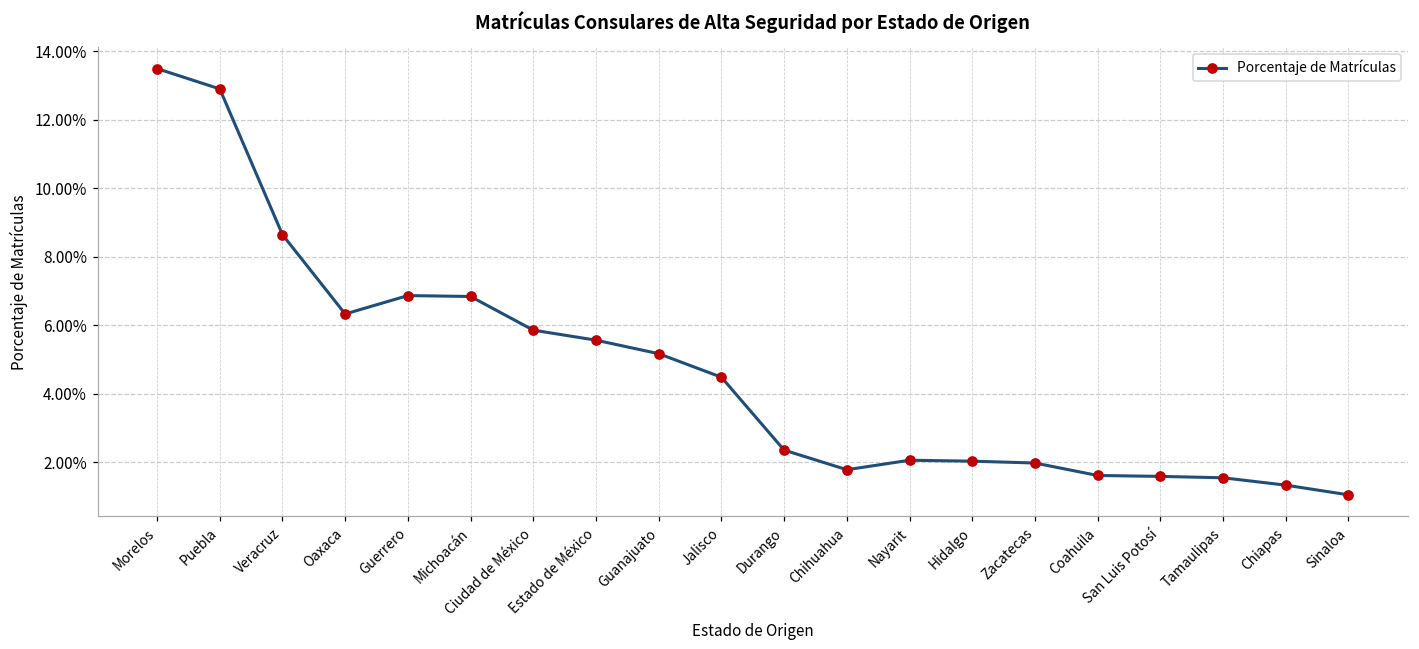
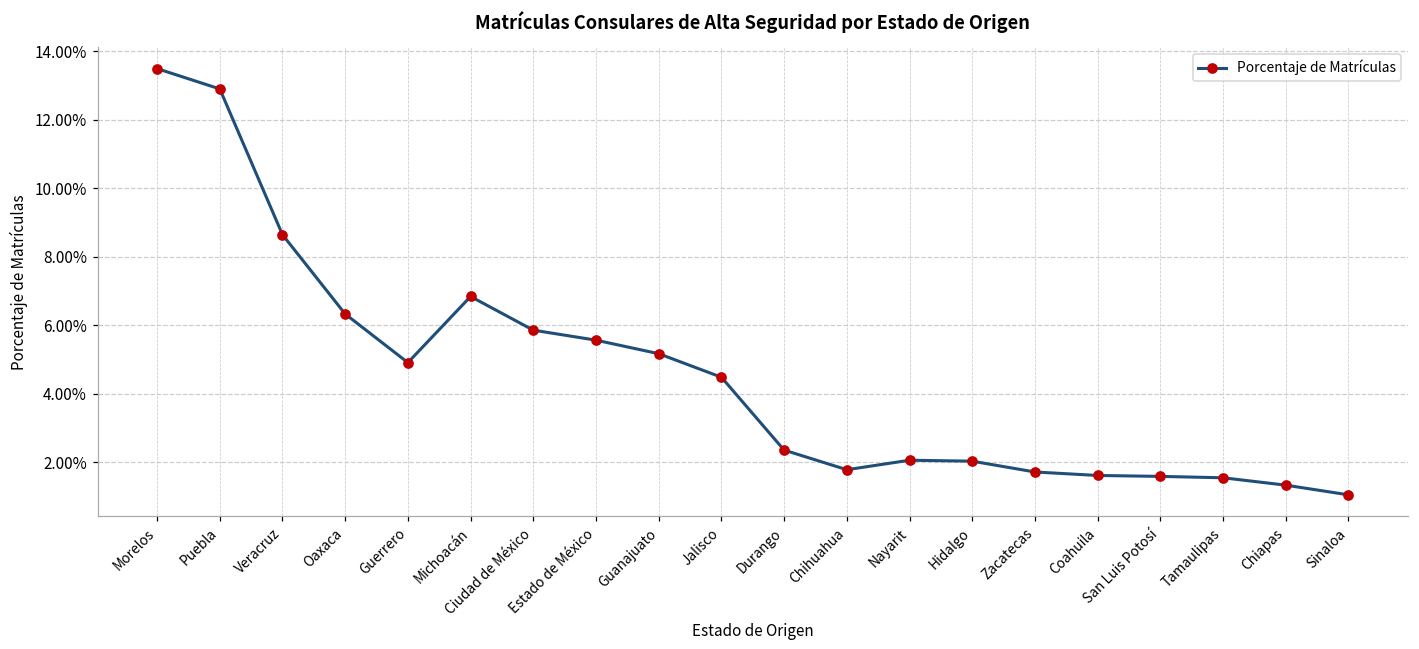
Guerrero: 6.9% -> 4.9%
Zacatecas: 2.0% -> 1.7%
